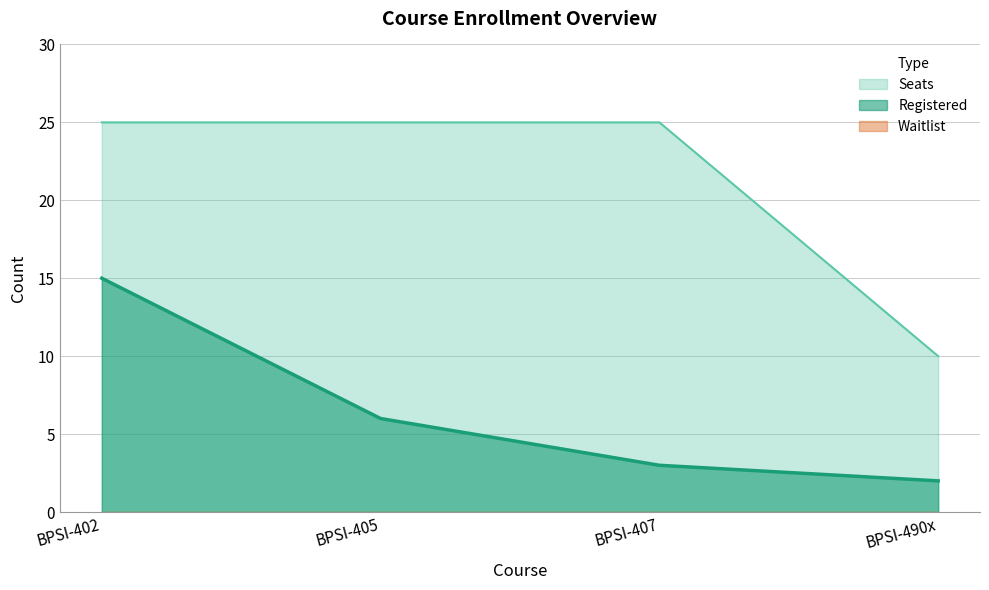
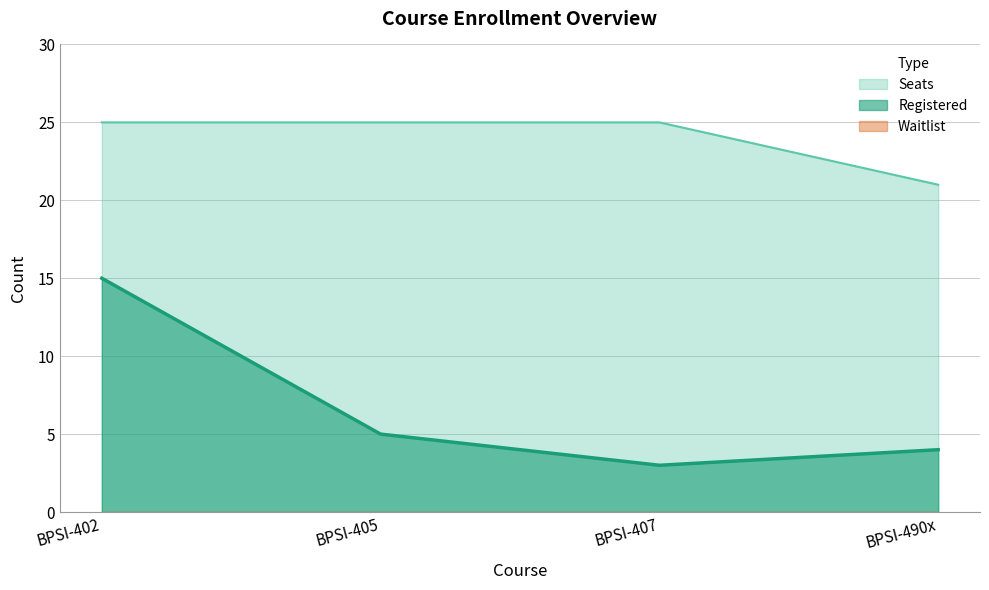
Registered, BPSI-405: 6 -> 5
Seats, BPSI-490x: 10 -> 21
Registered, BPSI-490x: 2 -> 4
